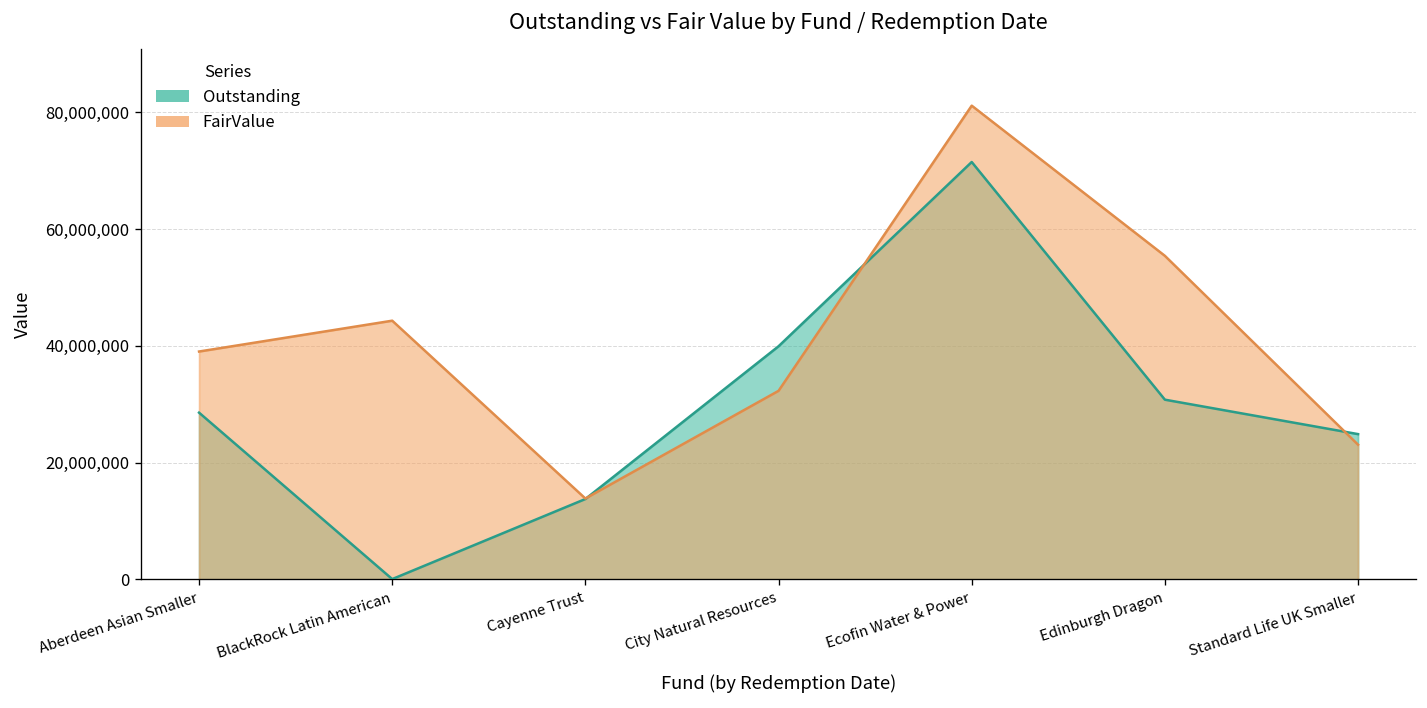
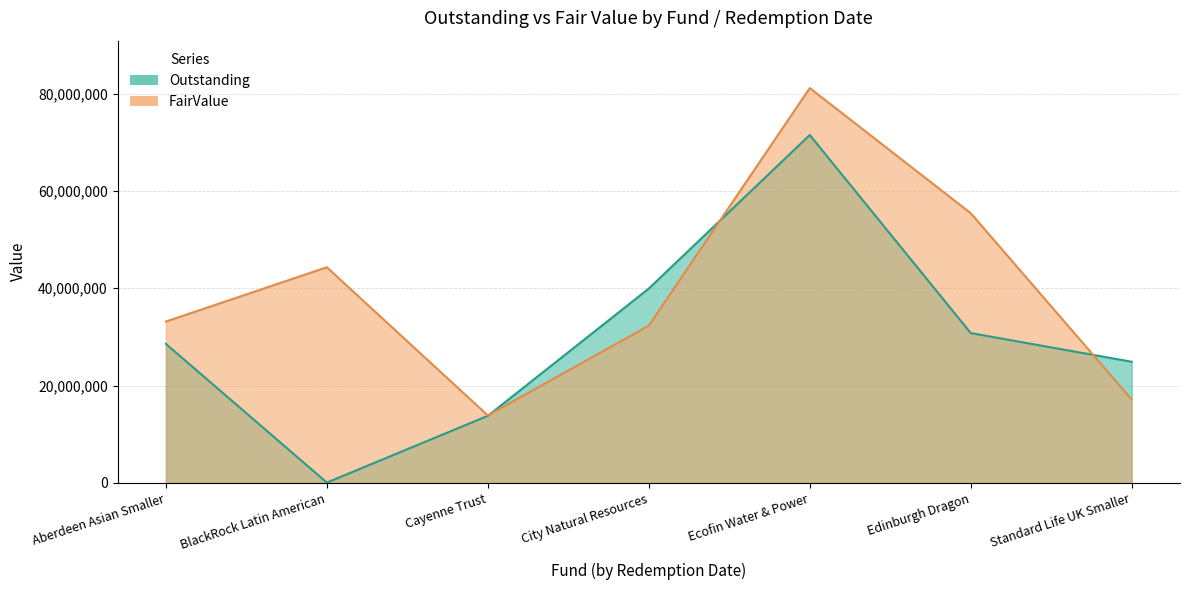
FairValue, Aberdeen Asian Smaller: 39,000,000 -> 33,000,000
FairValue, Standard Life UK Smaller: 23,000,000 -> 17,000,000
